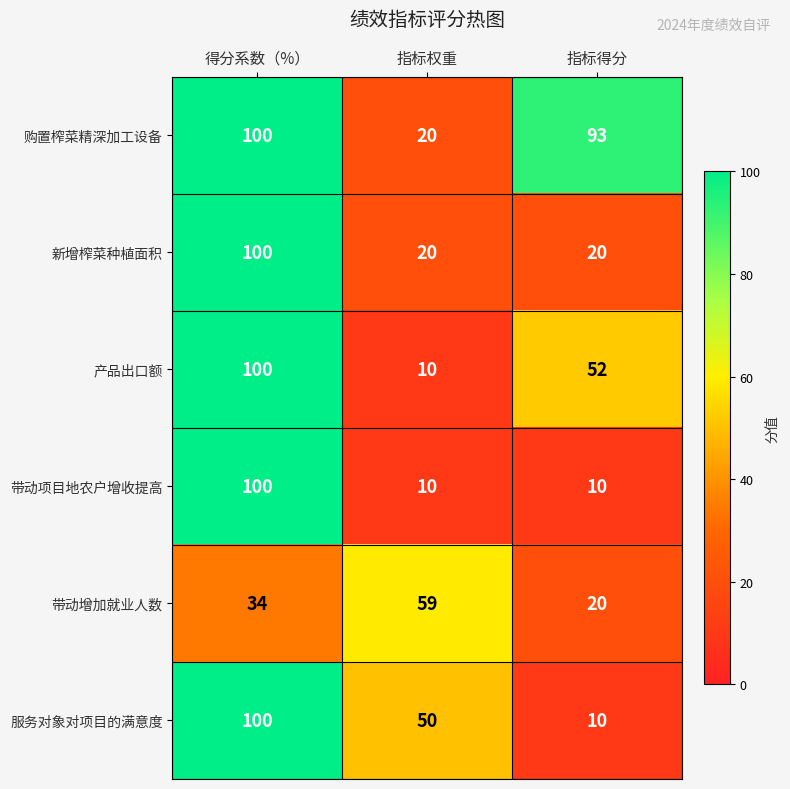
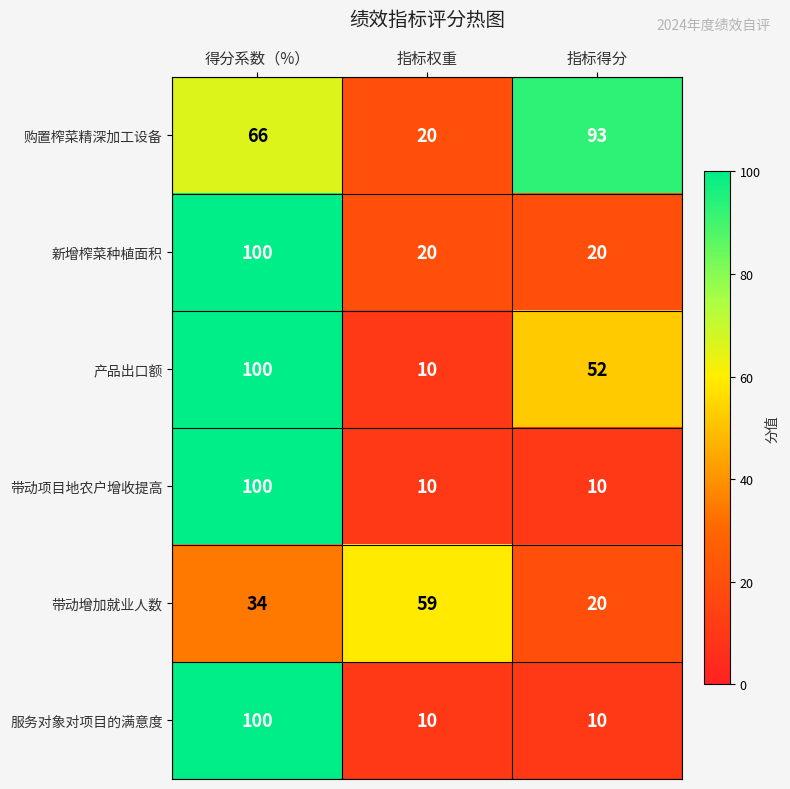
购置榨菜精深加工设备, 得分系数（%）: 100 -> 66
服务对象对项目的满意度, 指标权重: 50 -> 10
